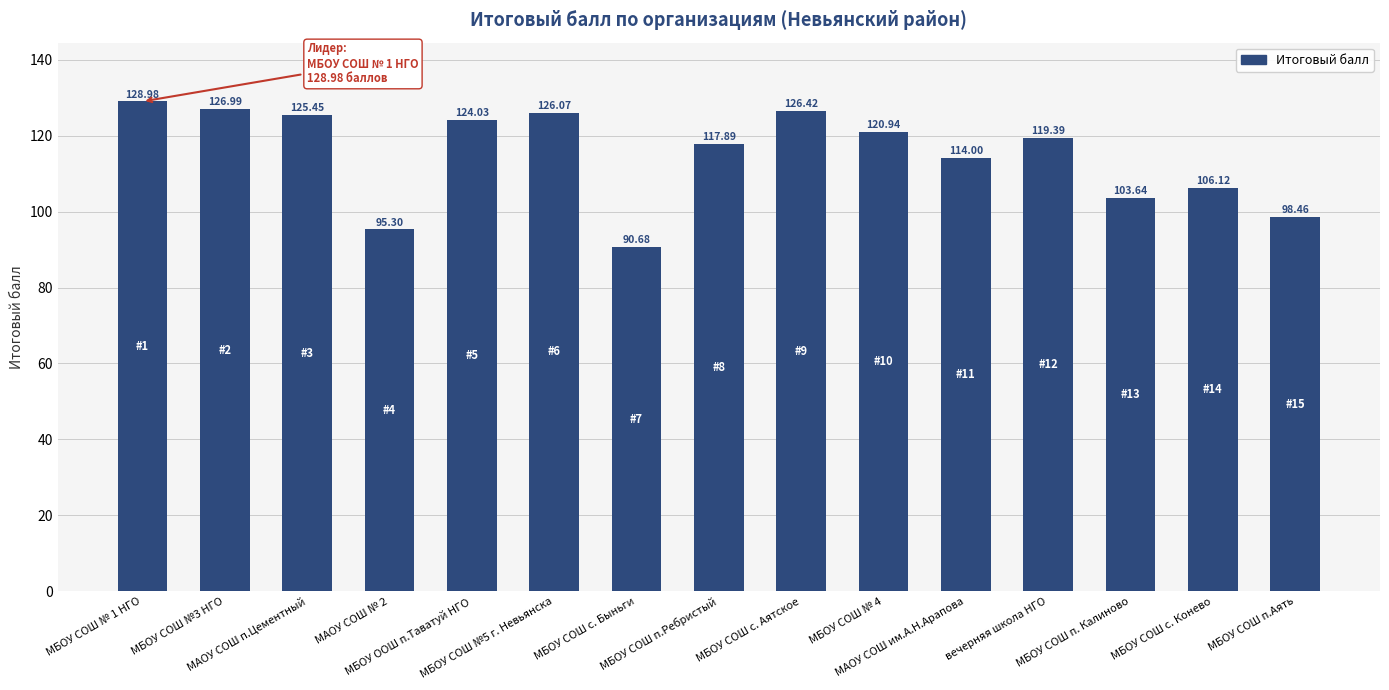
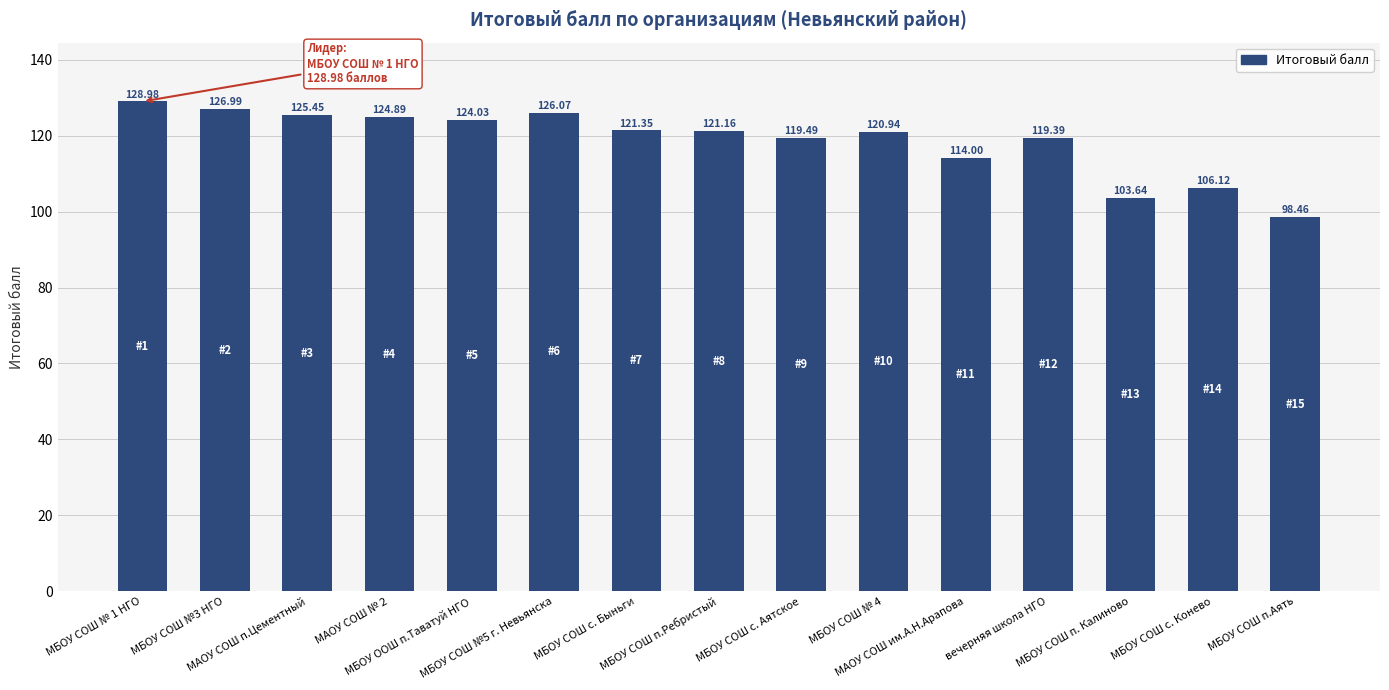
МАОУ СОШ № 2: 95.30 -> 124.89
МБОУ СОШ с. Быньги: 90.68 -> 121.35
МБОУ СОШ п.Ребристый: 117.89 -> 121.16
МБОУ СОШ с. Аятское: 126.42 -> 119.49
